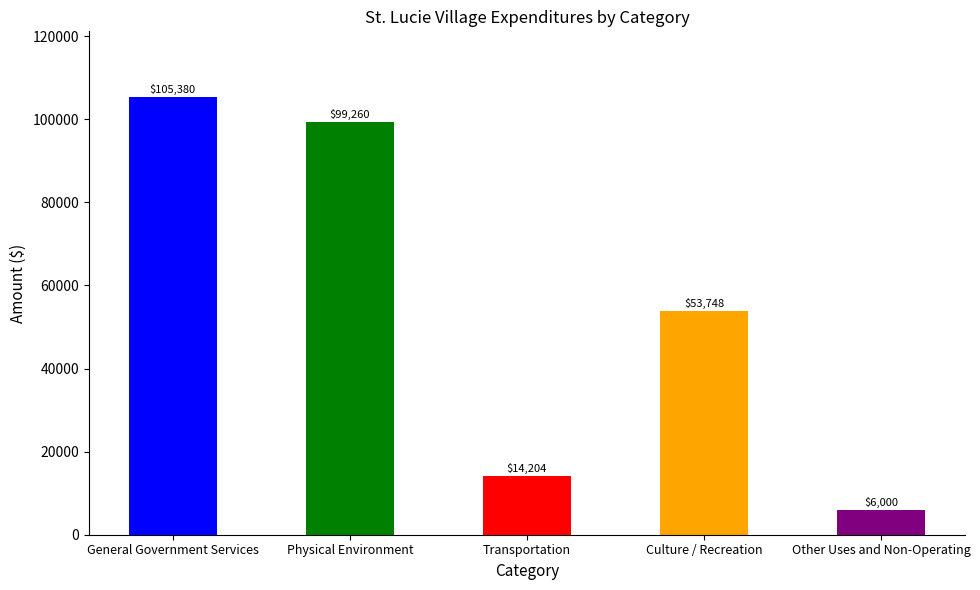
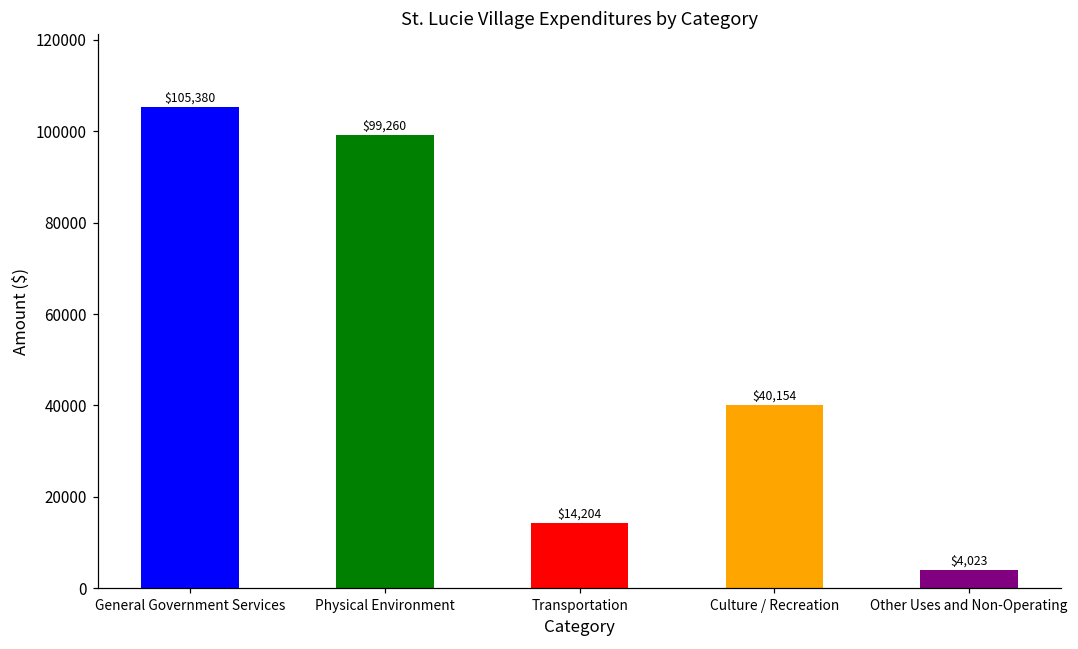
Culture / Recreation: $53,748 -> $40,154
Other Uses and Non-Operating: $6,000 -> $4,023
